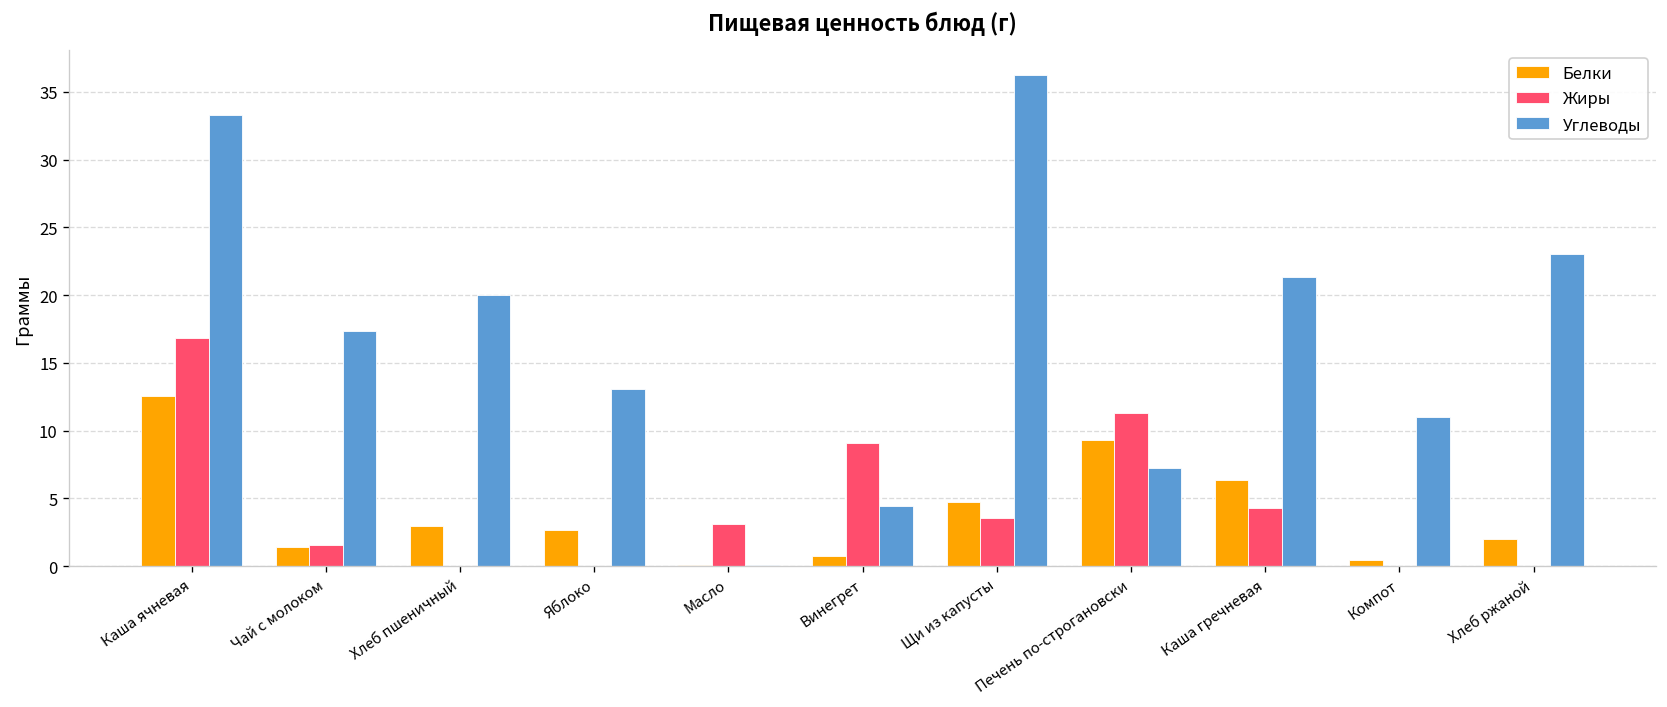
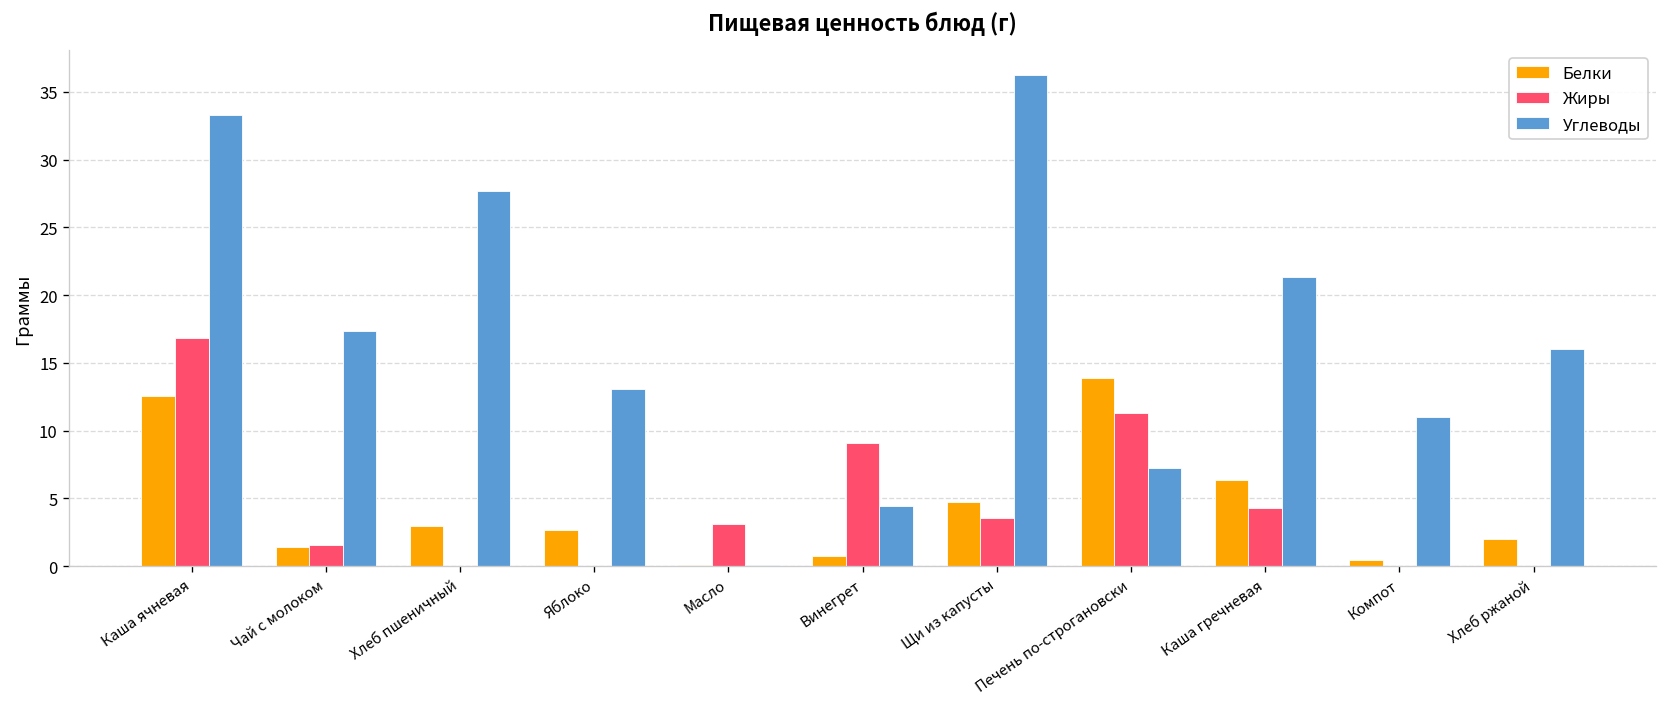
Углеводы, Хлеб пшеничный: 20.0 -> 27.7
Белки, Печень по-строгановски: 9.3 -> 13.9
Углеводы, Хлеб ржаной: 23 -> 16
